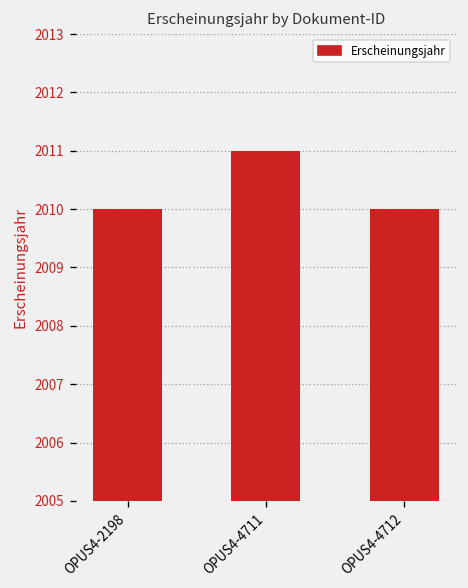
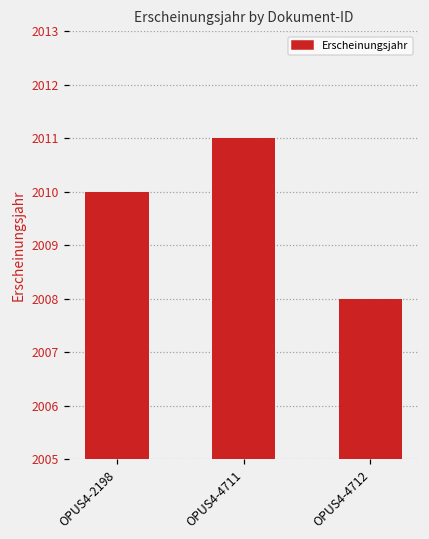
OPUS4-4712: 2010 -> 2008
